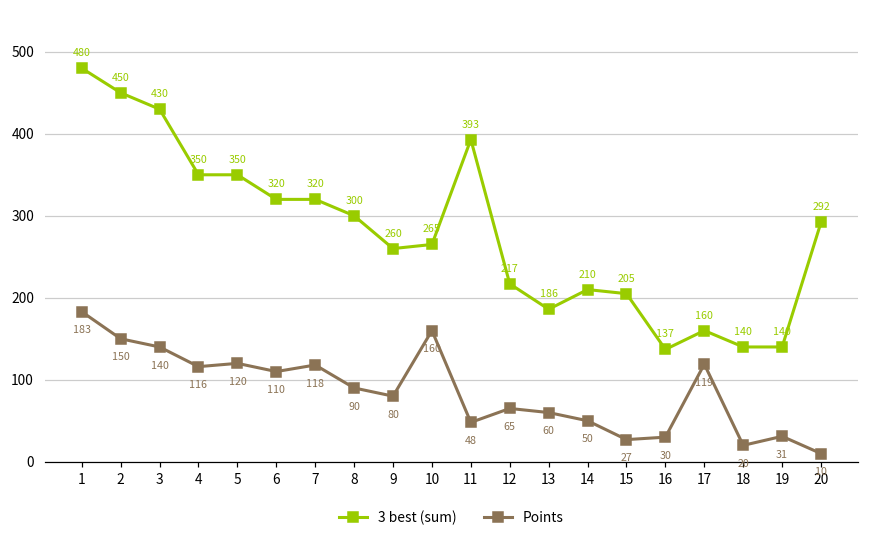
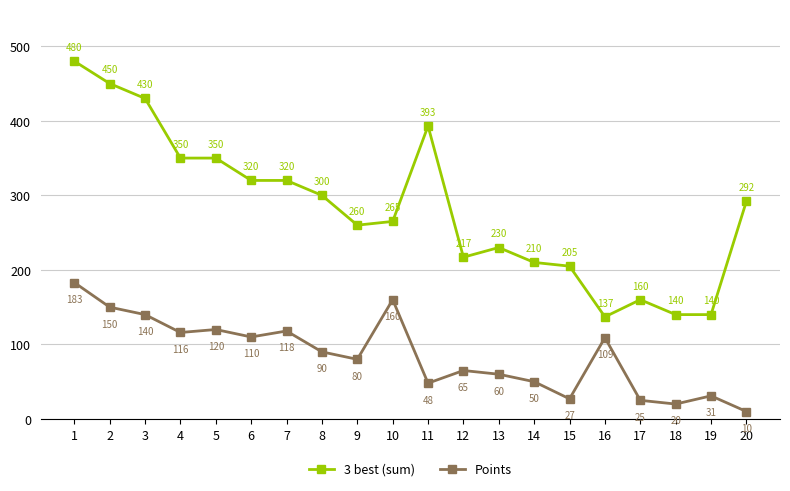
3 best (sum), 13: 186 -> 230
Points, 16: 30 -> 109
Points, 17: 119 -> 25
